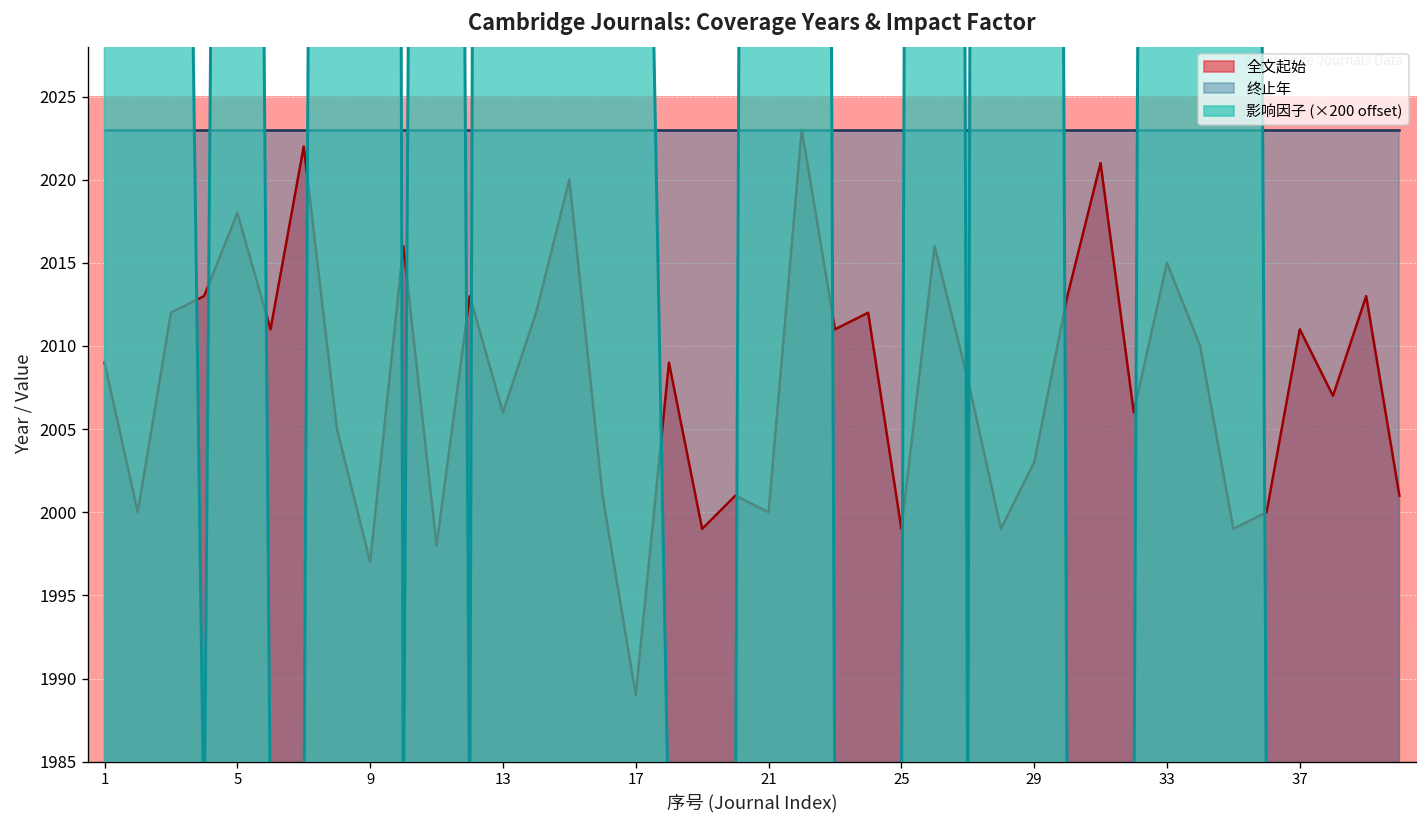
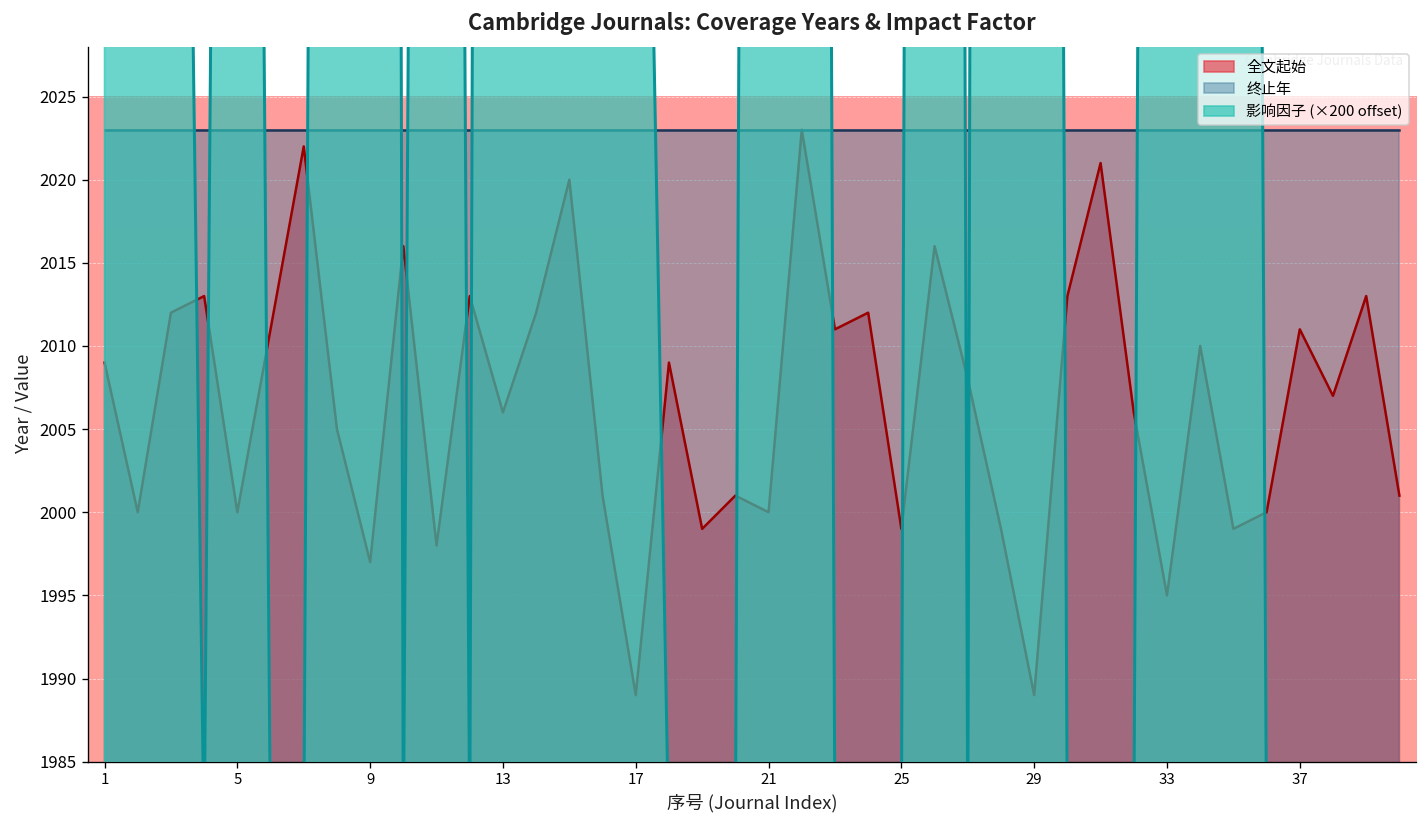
全文起始, 5: 2018 -> 2000
全文起始, 29: 2003 -> 1989
全文起始, 33: 2015 -> 1995
